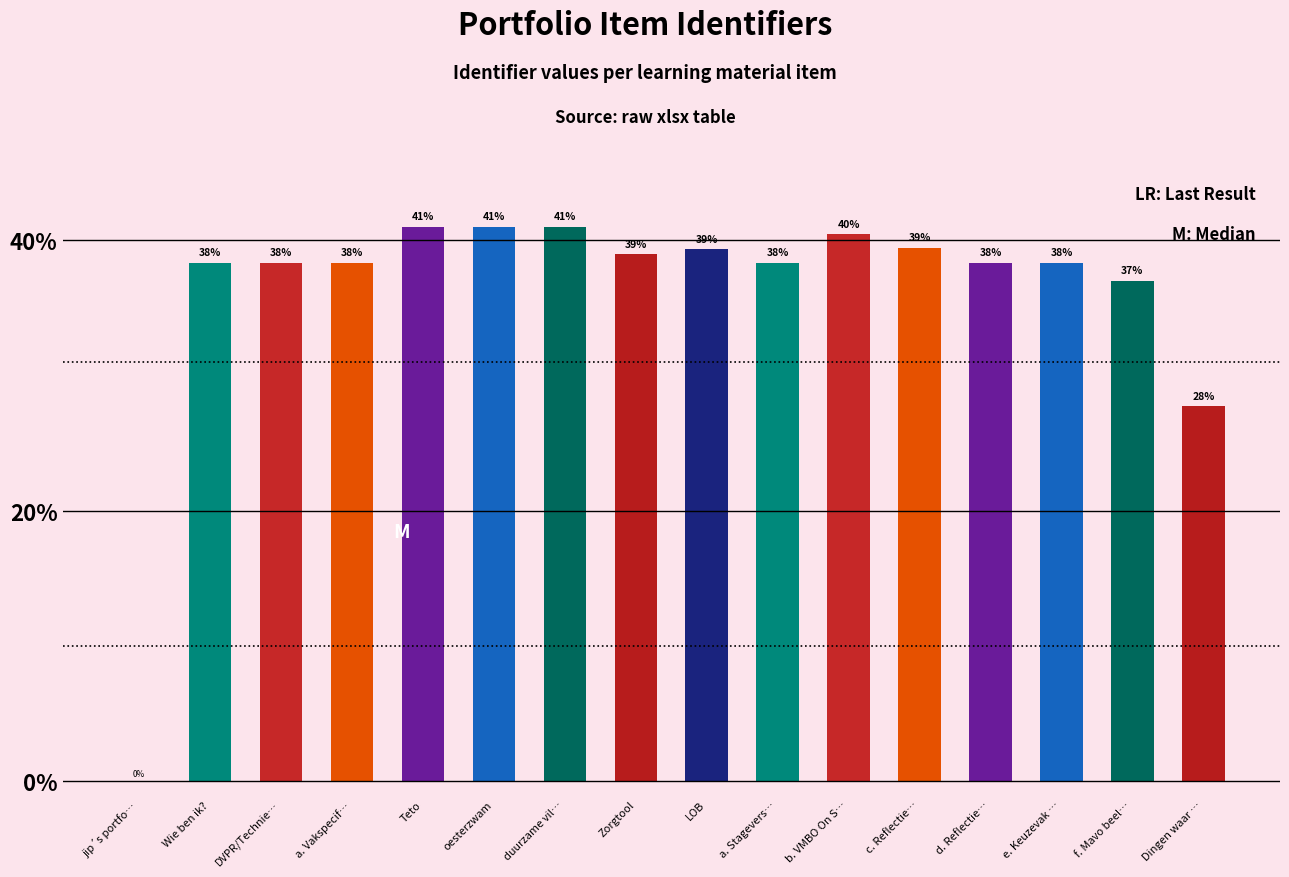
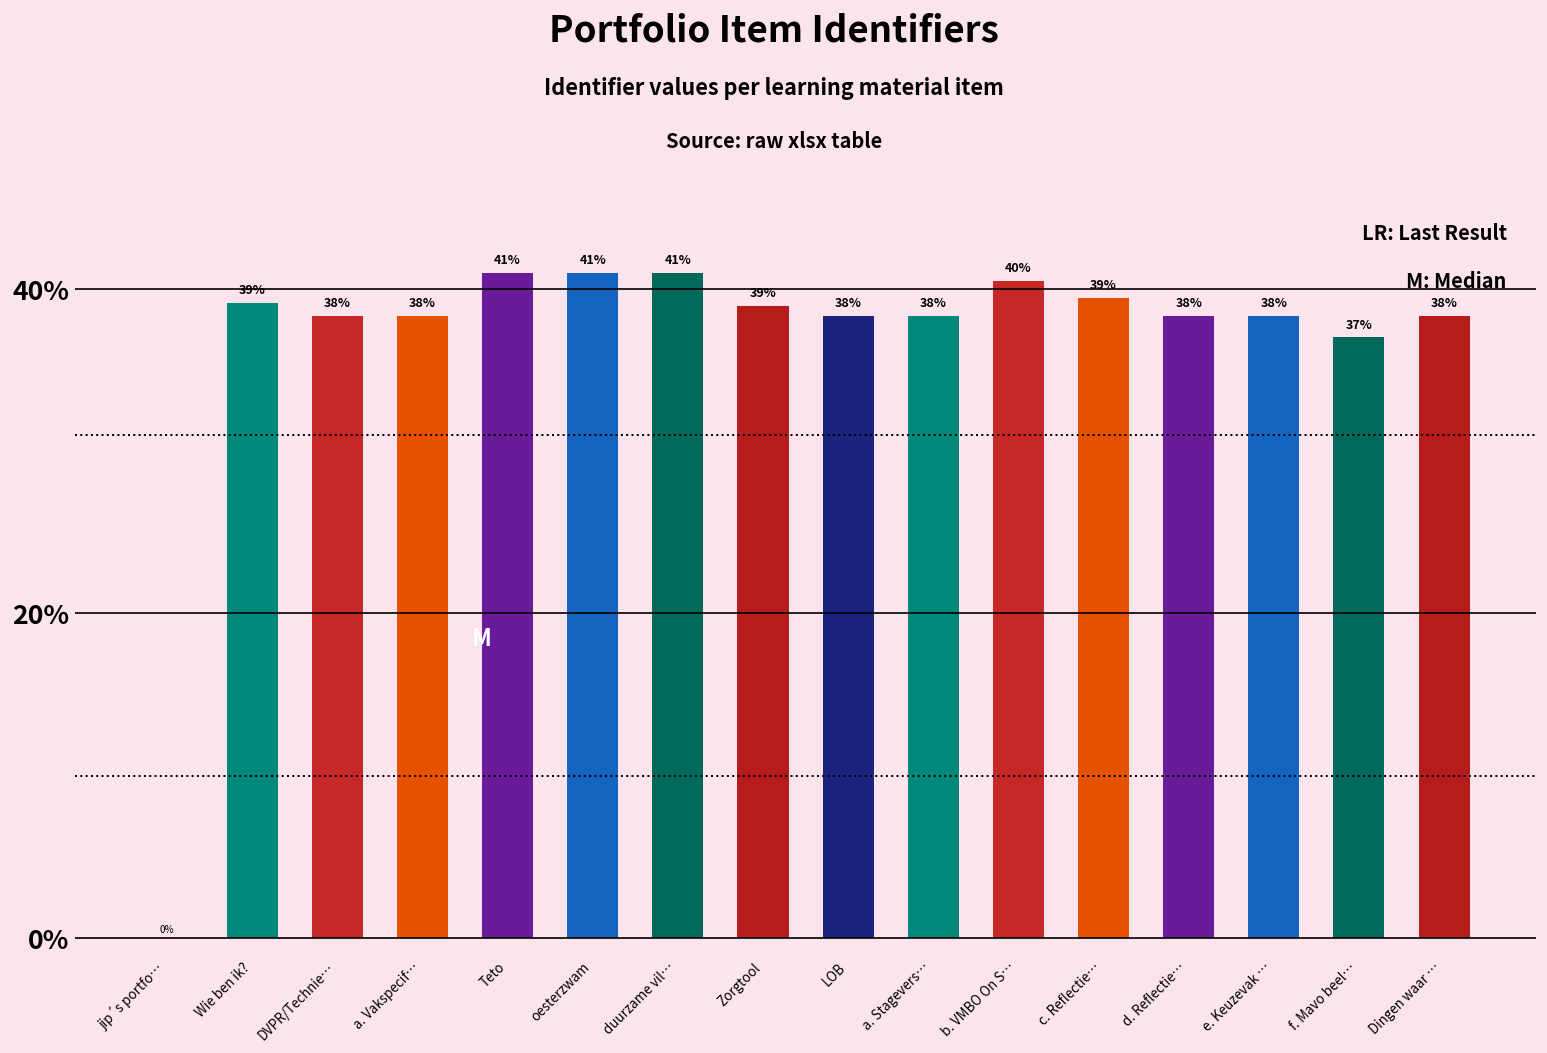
Wie ben ik?: 38% -> 39%
LOB: 39% -> 38%
Dingen waar …: 28% -> 38%
